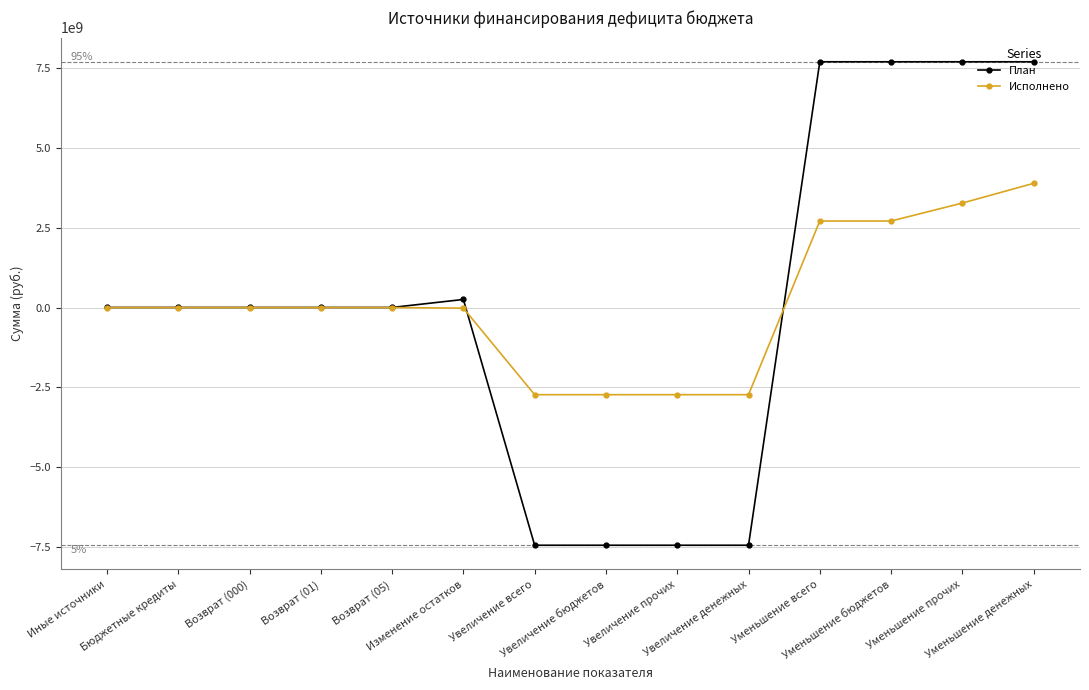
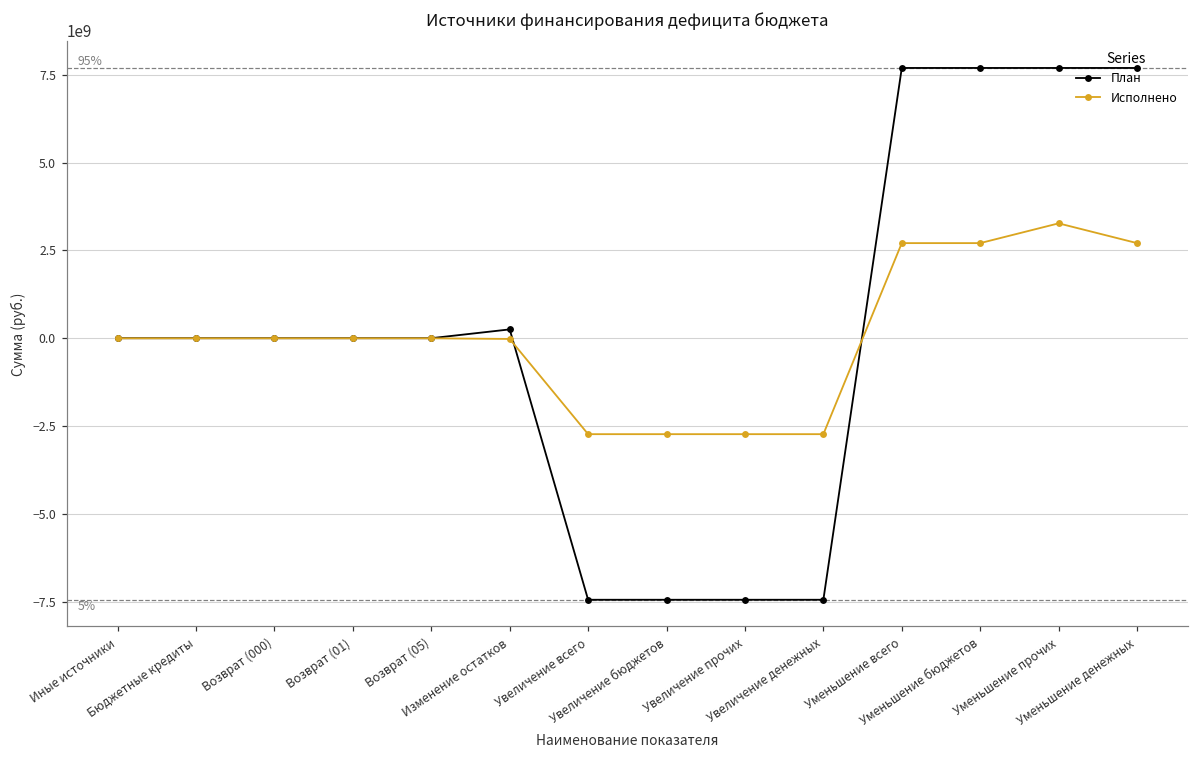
Исполнено, Уменьшение денежных: 3900000000 -> 2700000000
